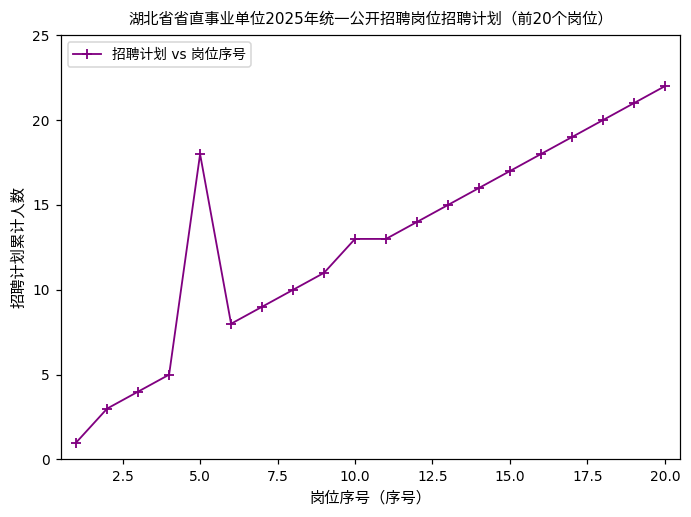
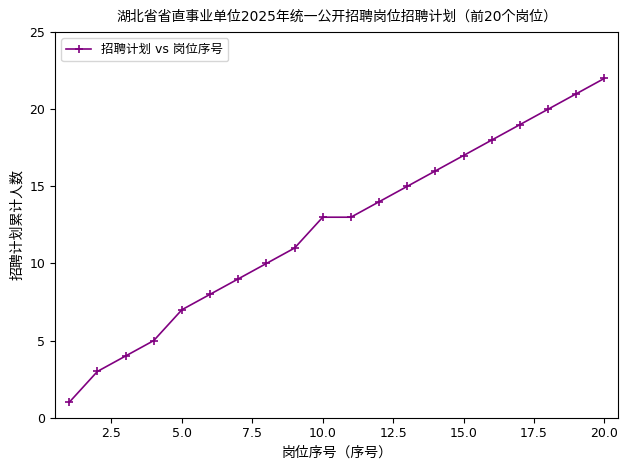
5.0: 18 -> 7
